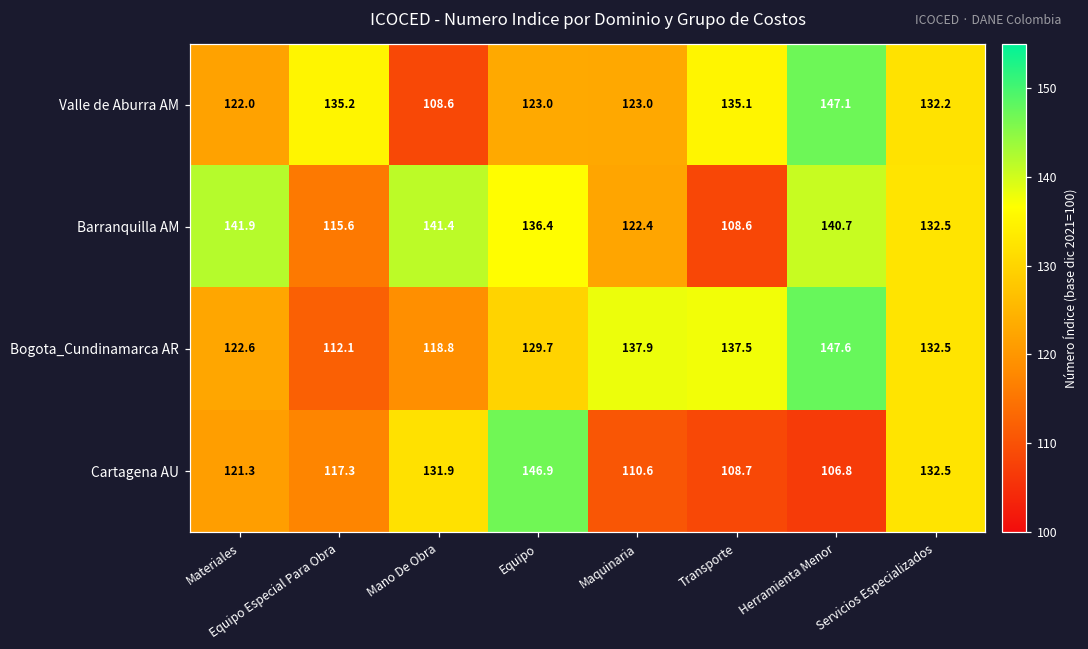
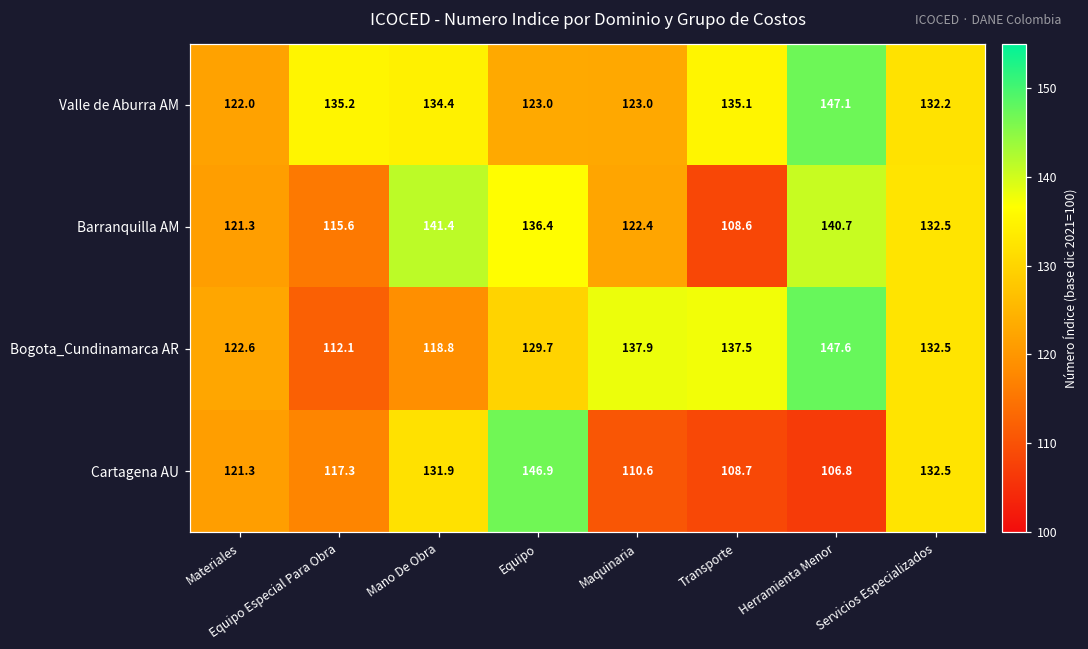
Valle de Aburra AM, Mano De Obra: 108.6 -> 134.4
Barranquilla AM, Materiales: 141.9 -> 121.3
